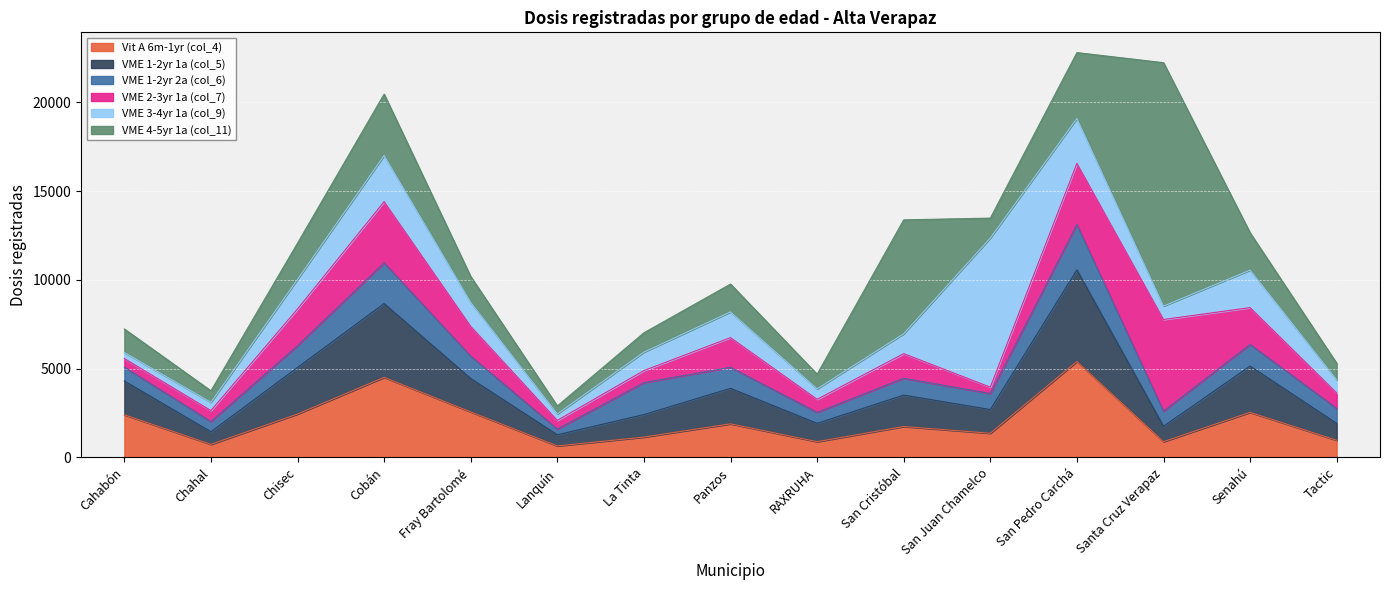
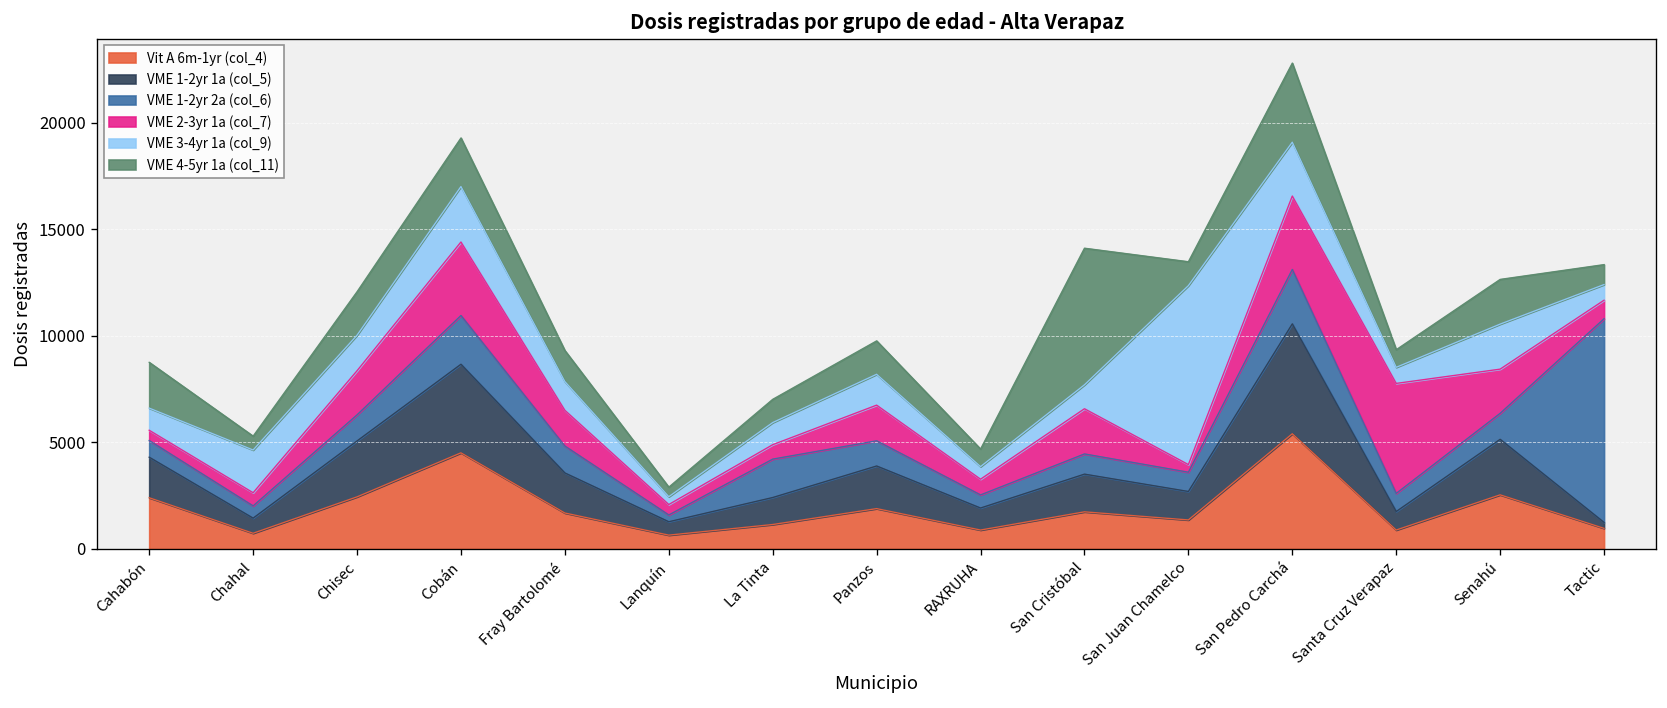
VME 3-4yr 1a (col_9), Cahabón: 300 -> 1000
VME 4-5yr 1a (col_11), Cahabón: 1300 -> 2100
VME 3-4yr 1a (col_9), Chahal: 500 -> 2000
VME 4-5yr 1a (col_11), Cobán: 3500 -> 2300
Vit A 6m-1yr (col_4), Fray Bartolomé: 2600 -> 1700
VME 2-3yr 1a (col_7), San Cristóbal: 1400 -> 2100
VME 4-5yr 1a (col_11), Santa Cruz Verapaz: 13700 -> 800
VME 1-2yr 1a (col_5), Tactic: 1000 -> 300
VME 1-2yr 2a (col_6), Tactic: 800 -> 9600
